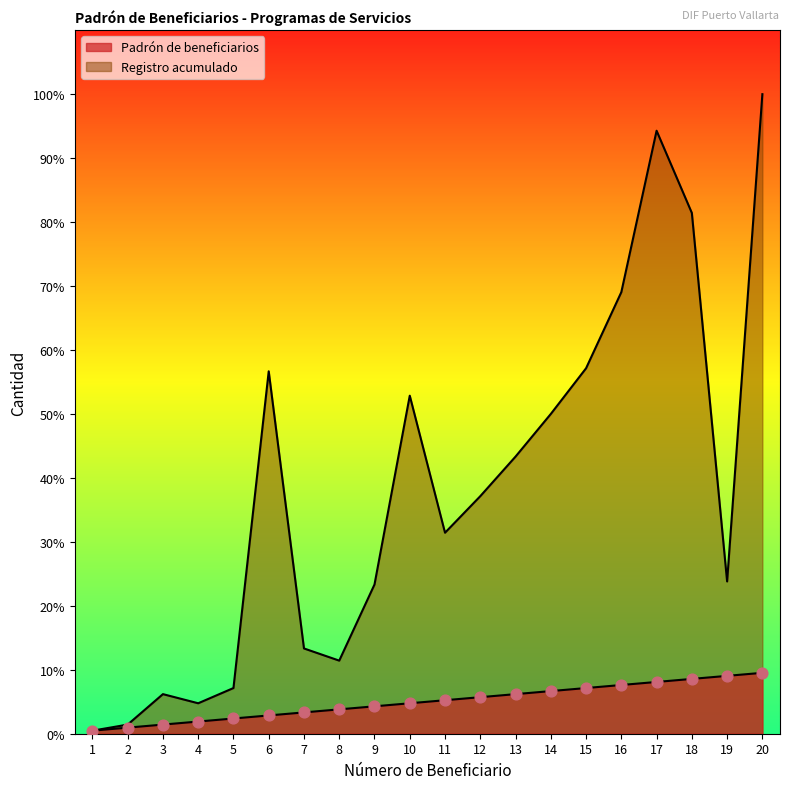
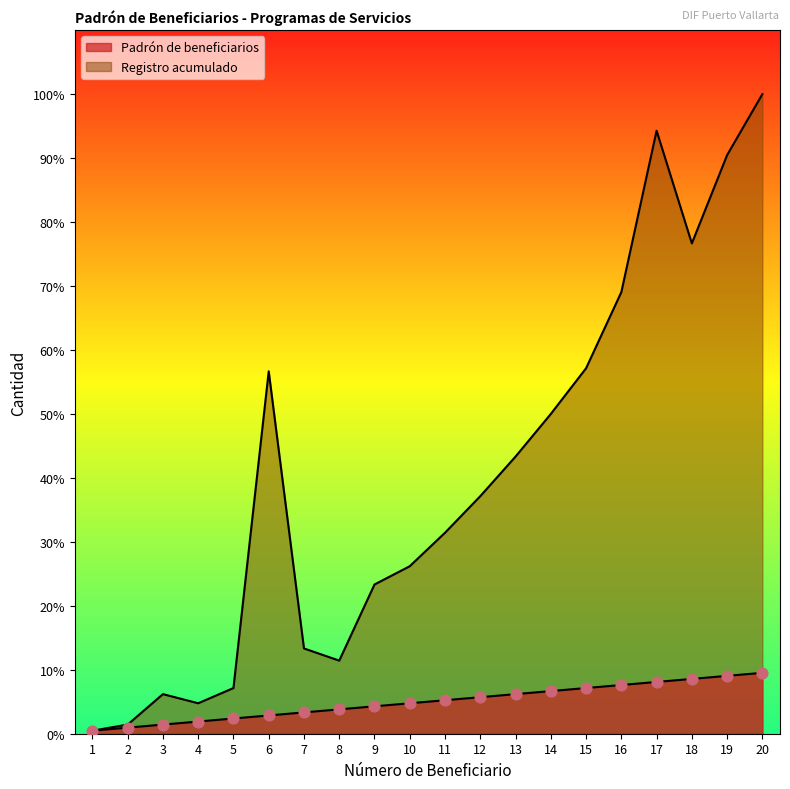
Registro acumulado, 10: 53% -> 26%
Registro acumulado, 18: 81% -> 77%
Registro acumulado, 19: 24% -> 90%
